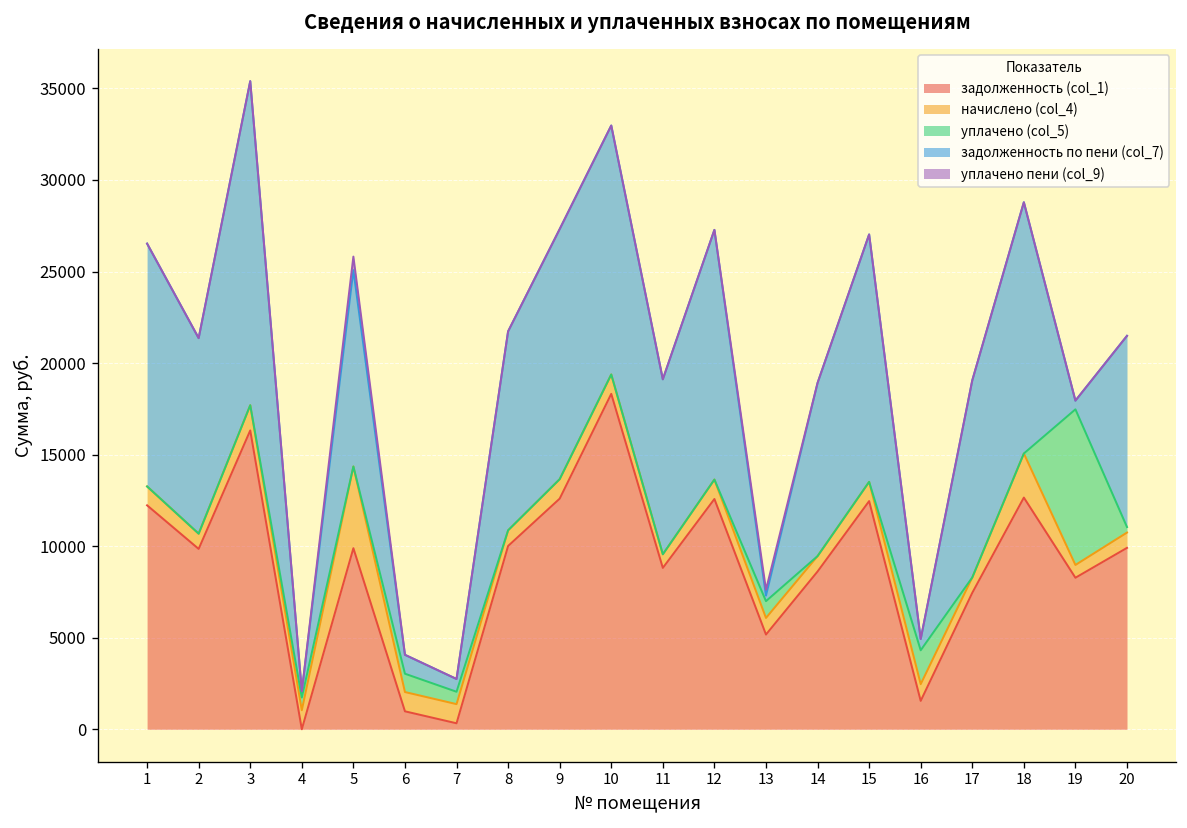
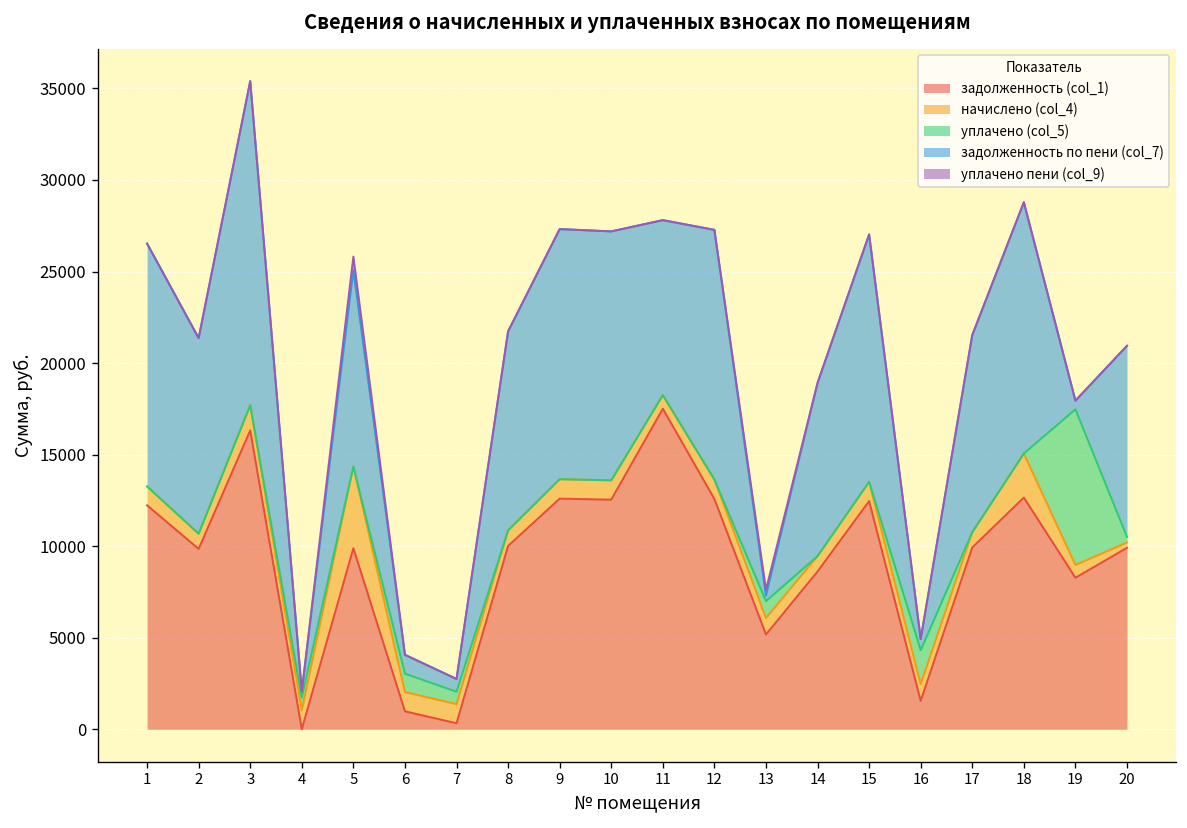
задолженность (col_1), 10: 18300 -> 12500
задолженность (col_1), 11: 8800 -> 17500
задолженность (col_1), 17: 7500 -> 9900
начислено (col_4), 20: 800 -> 300
